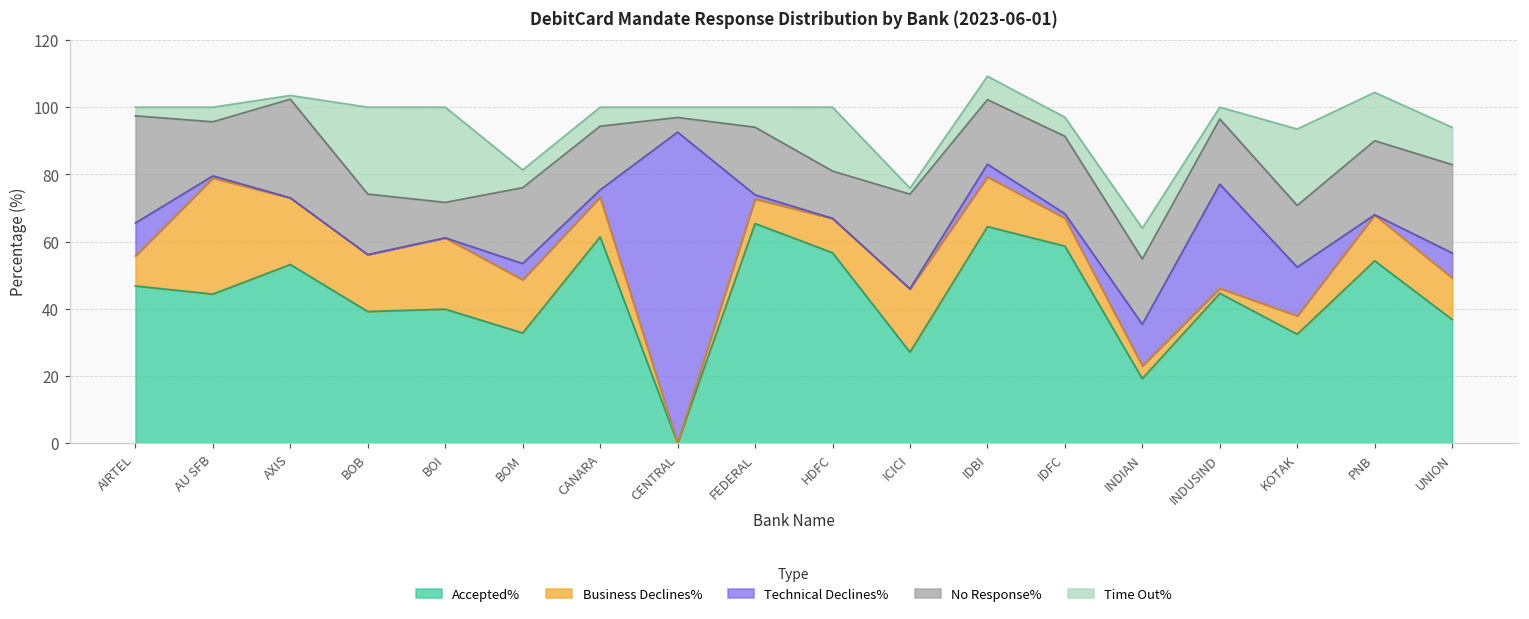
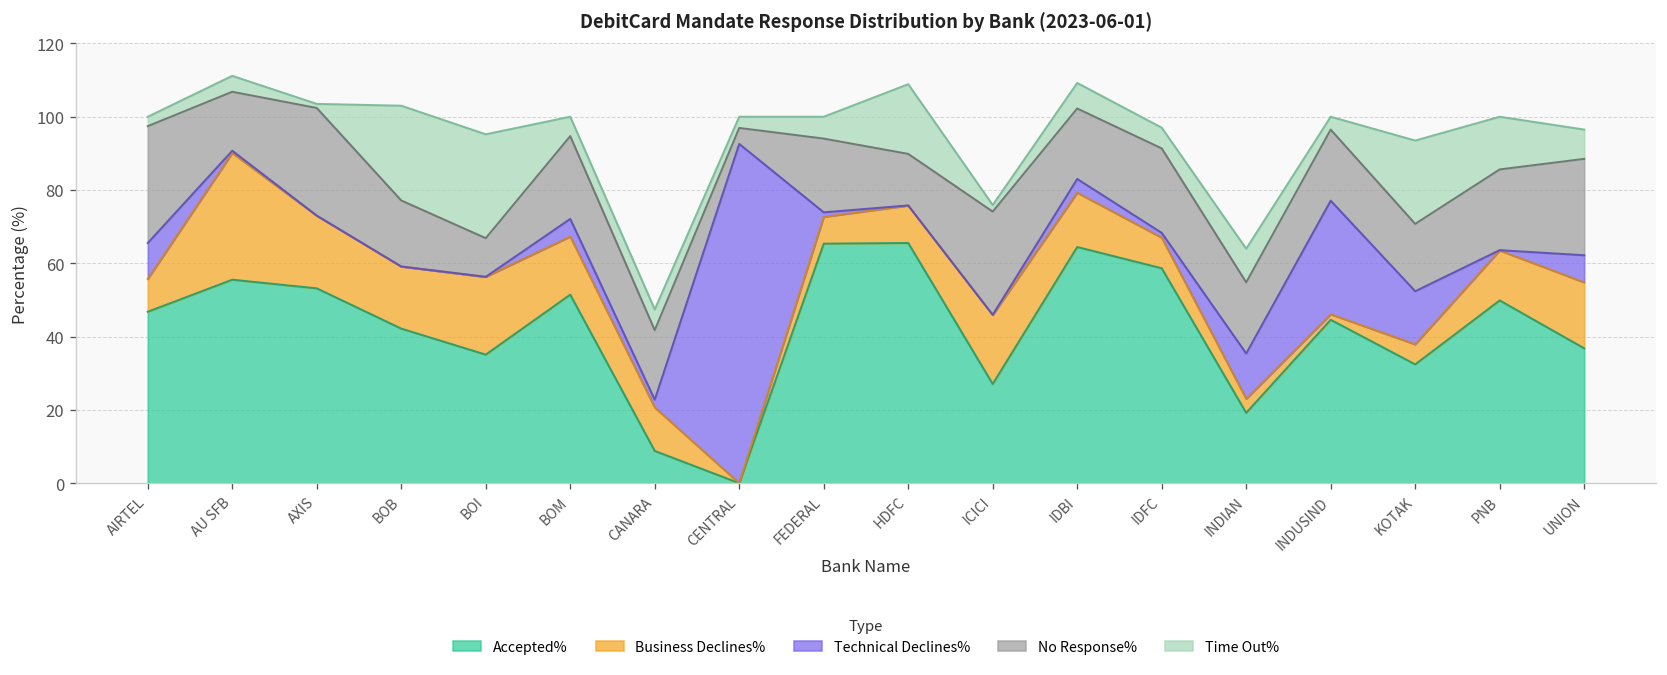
Accepted%, AU SFB: 44 -> 56
Accepted%, BOB: 39 -> 42
Accepted%, BOI: 40 -> 35
Accepted%, BOM: 33 -> 51
Accepted%, CANARA: 61 -> 9
Accepted%, HDFC: 57 -> 66
Accepted%, PNB: 54 -> 50
Business Declines%, UNION: 12 -> 18
Time Out%, UNION: 11 -> 8
